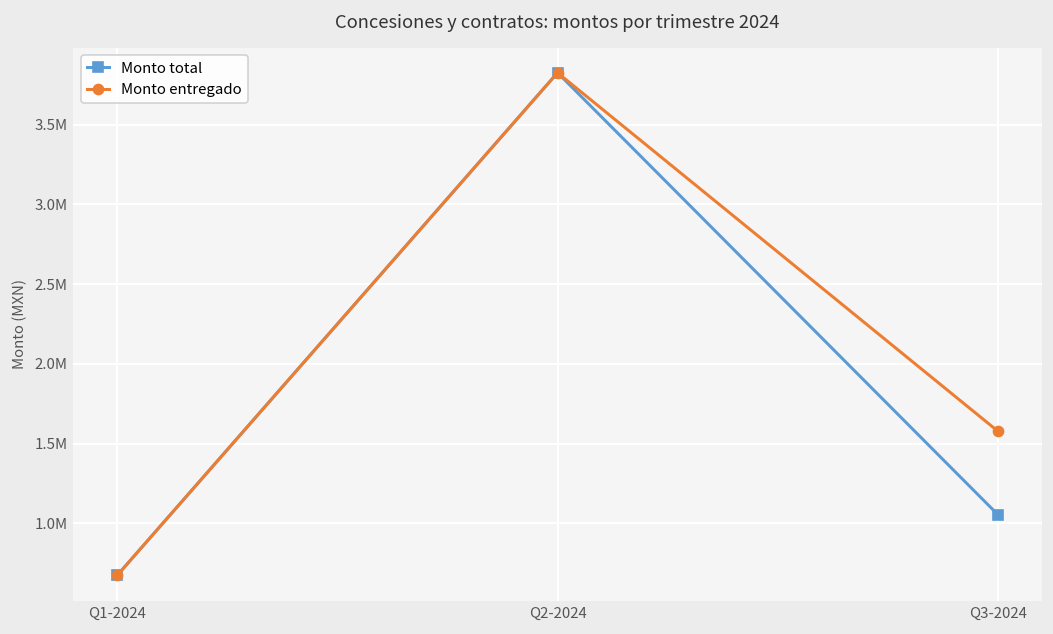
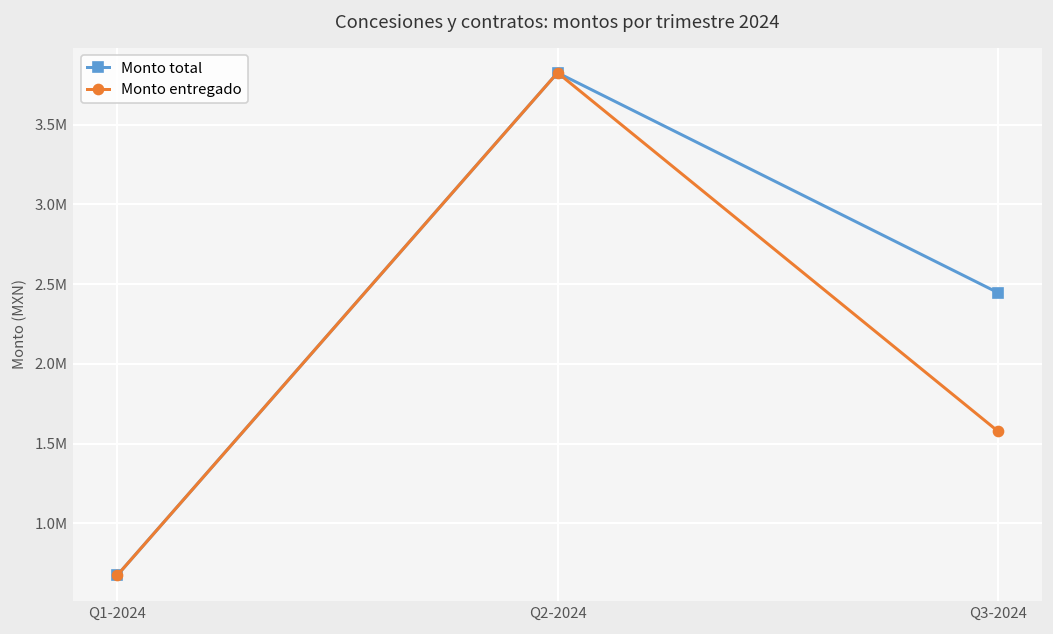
Monto total, Q3-2024: 1050000 -> 2450000
